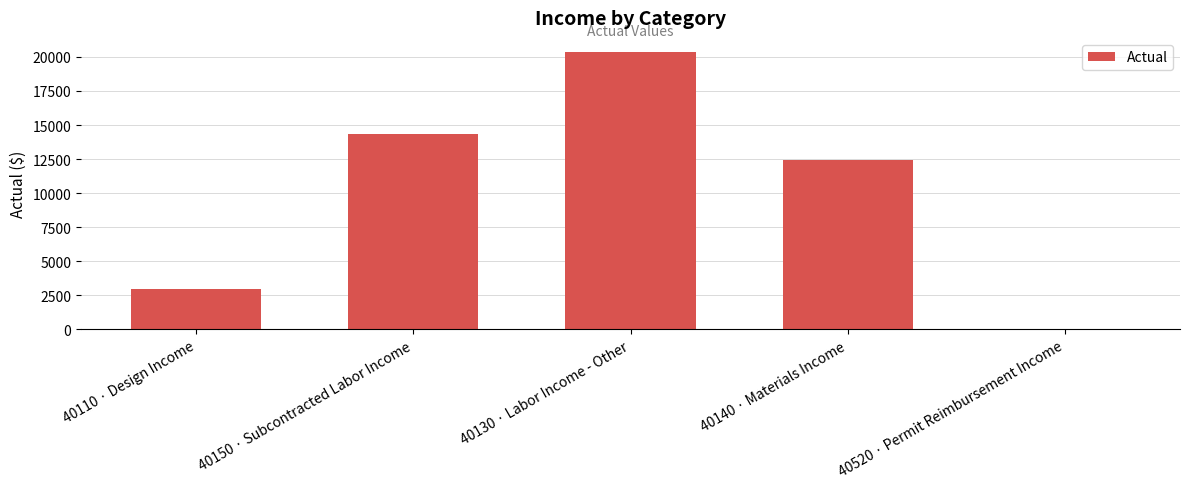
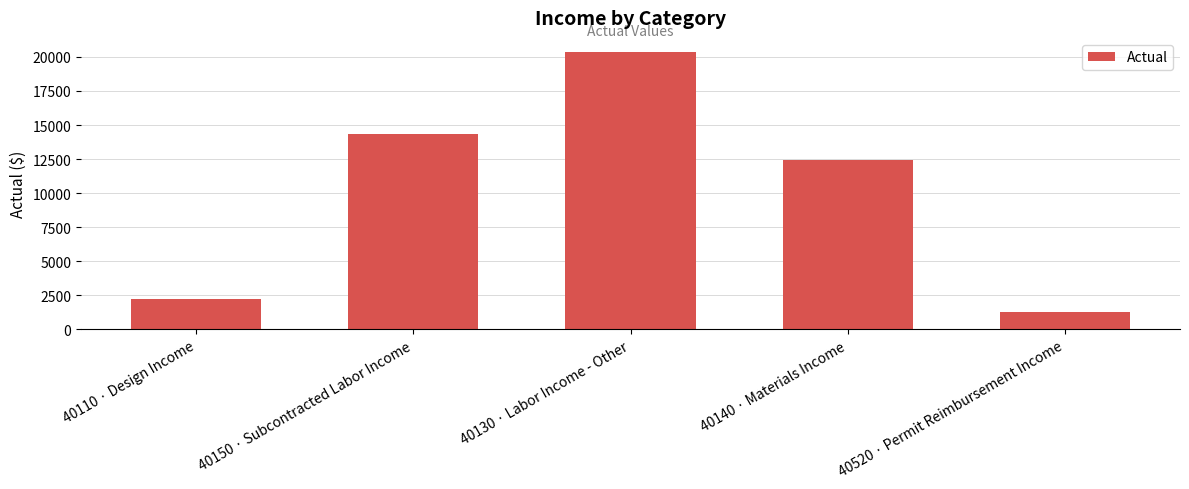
40110 · Design Income: 3000 -> 2200
40520 · Permit Reimbursement Income: 0 -> 1300
